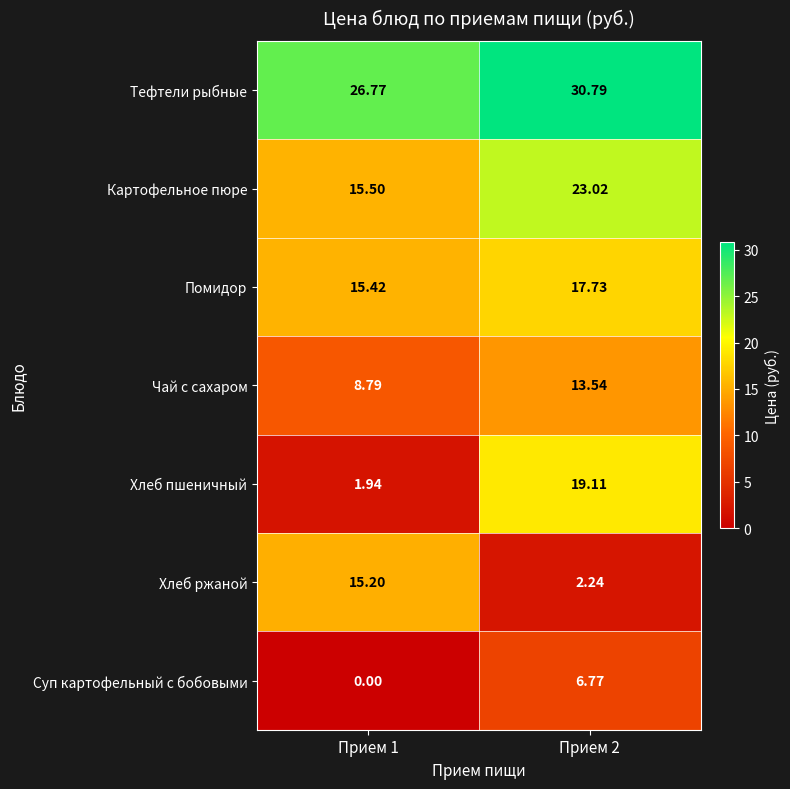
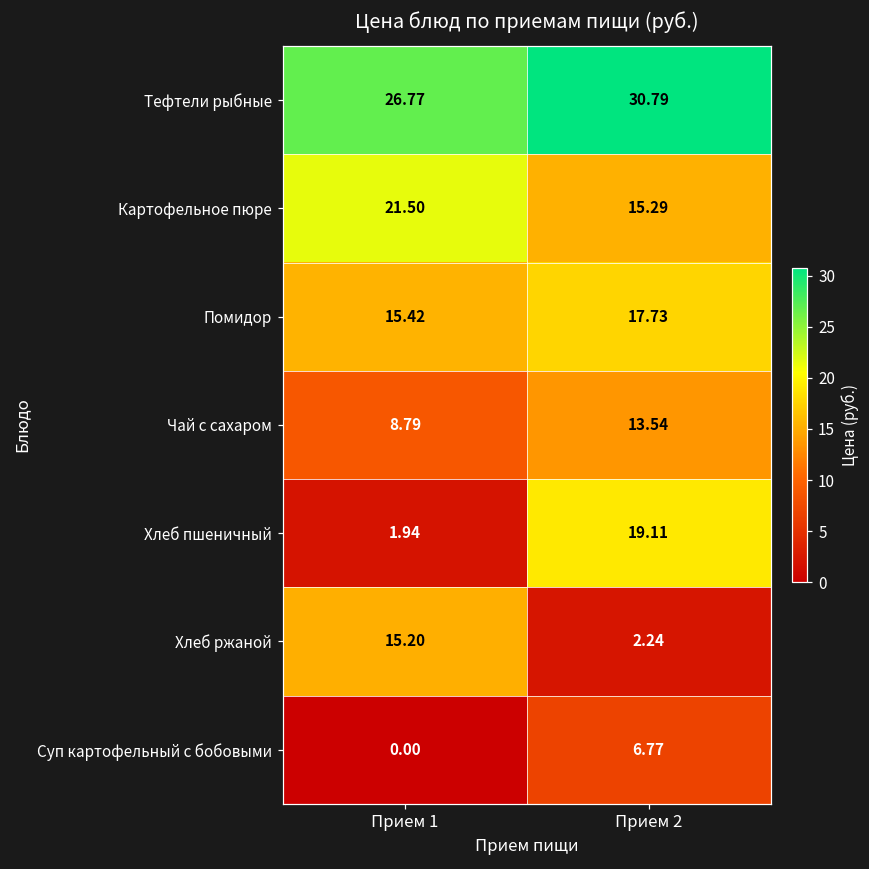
Картофельное пюре, Прием 1: 15.50 -> 21.50
Картофельное пюре, Прием 2: 23.02 -> 15.29
